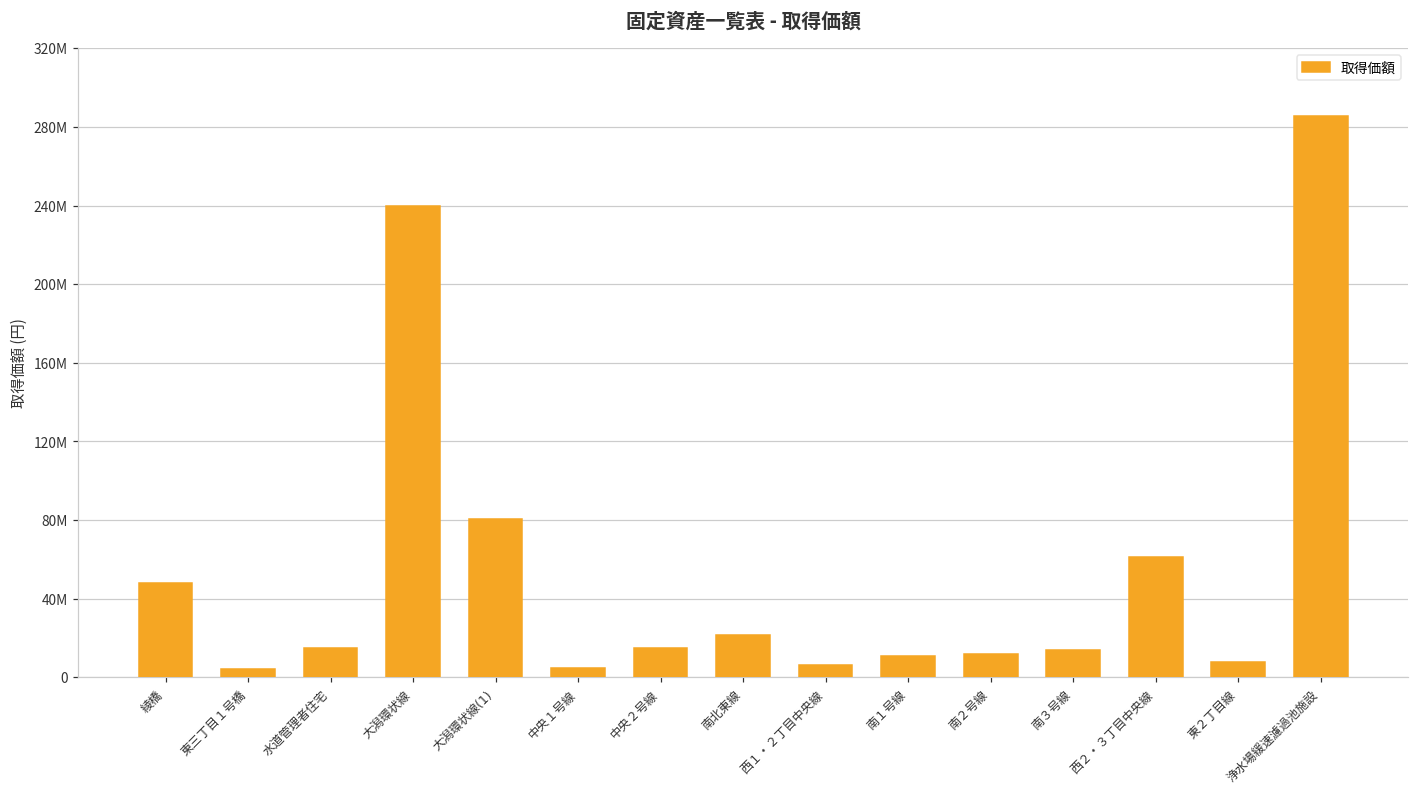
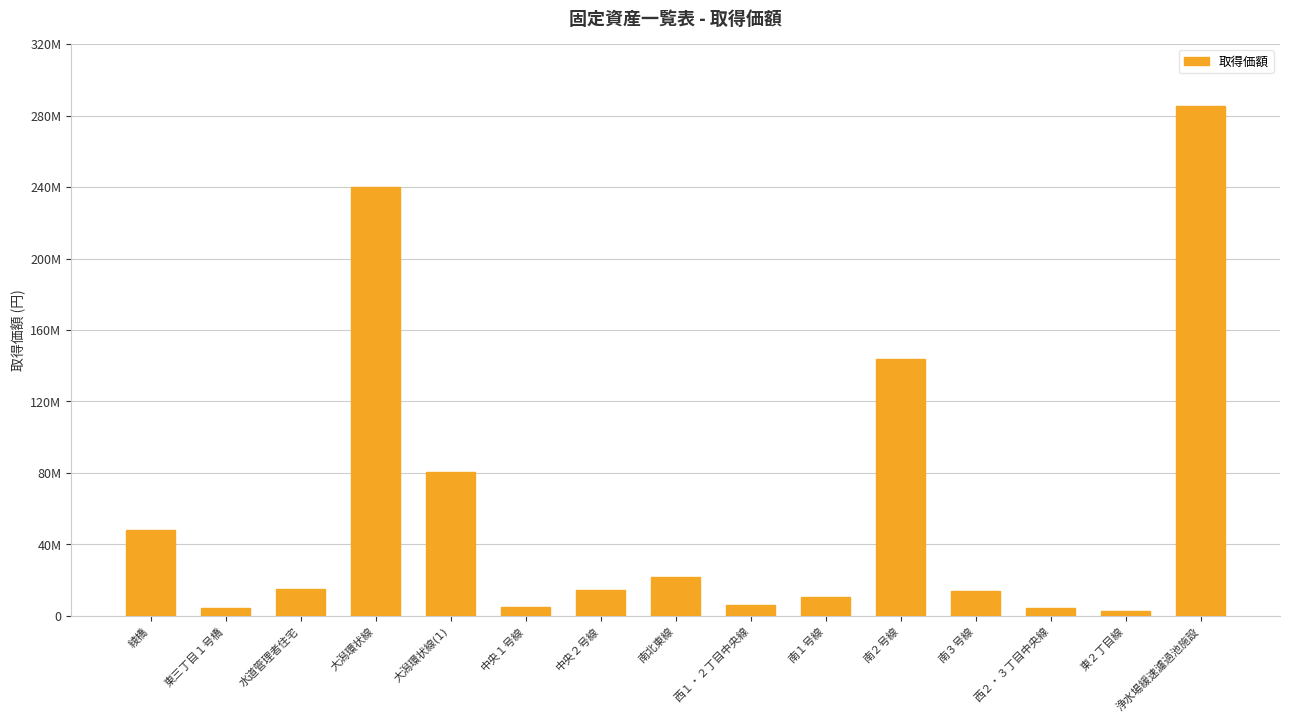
南２号線: 12000000 -> 144000000
西２・３丁目中央線: 61000000 -> 4000000
東２丁目線: 8000000 -> 3000000
